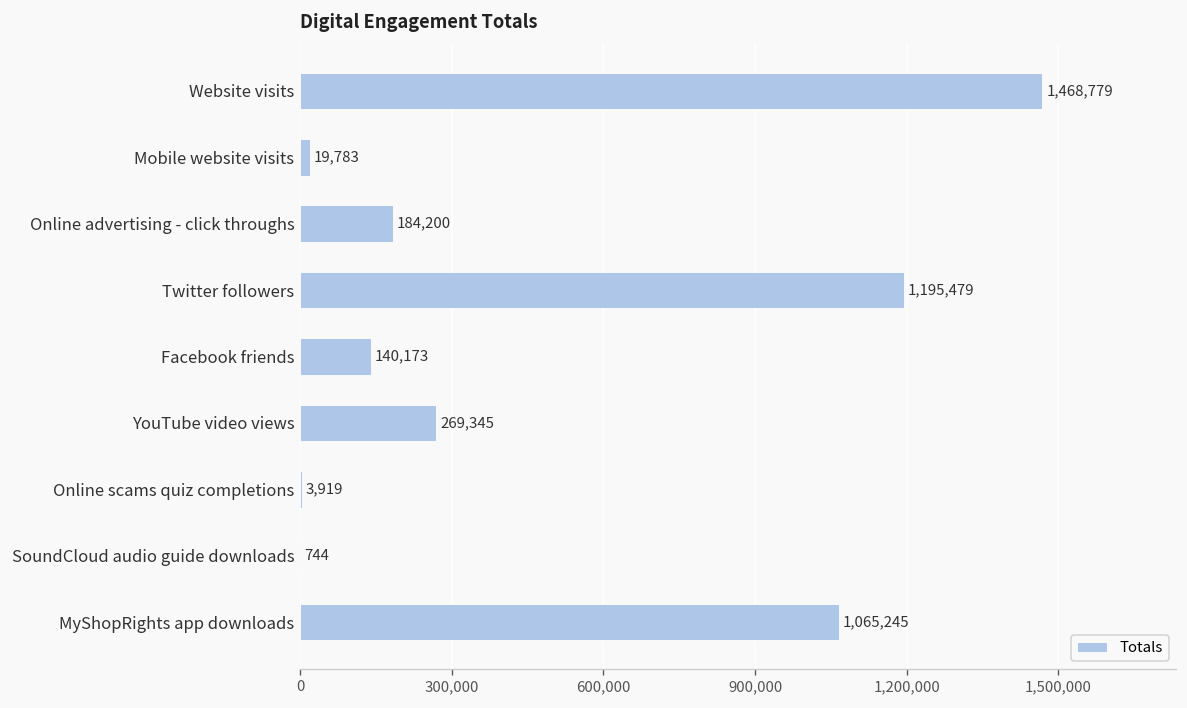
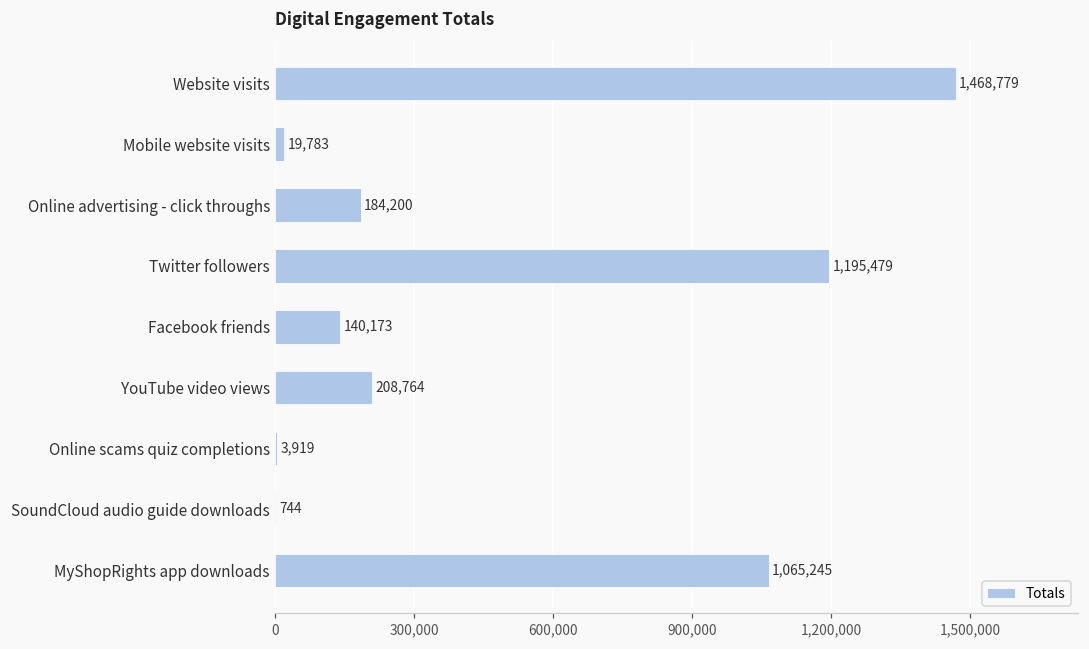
YouTube video views: 269,345 -> 208,764
